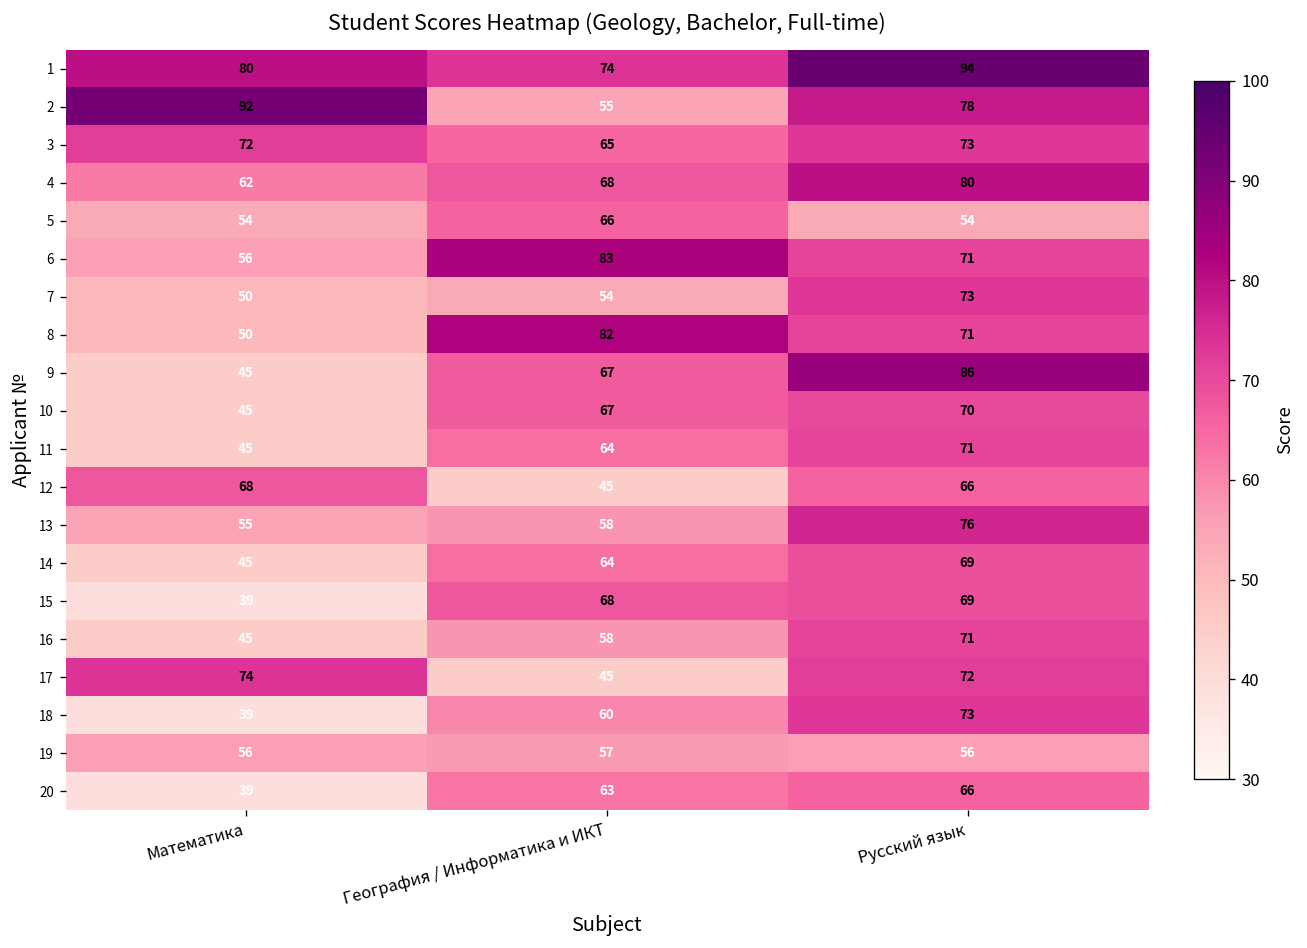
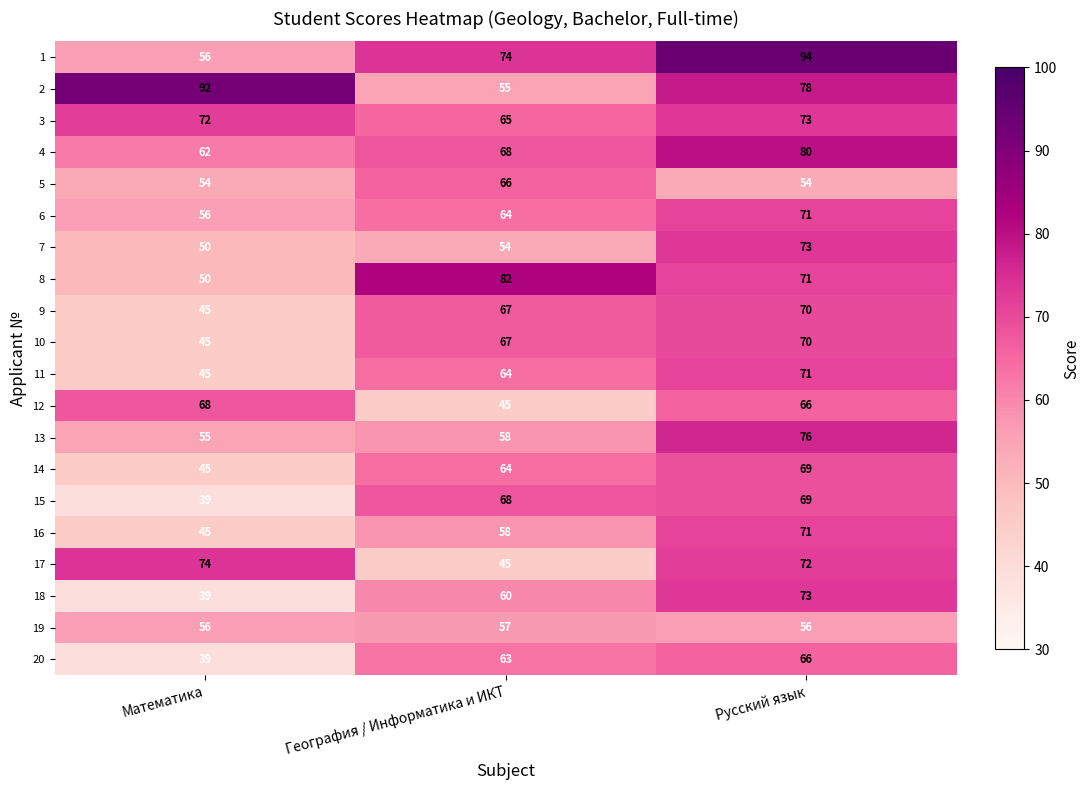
1, Математика: 80 -> 56
6, География / Информатика и ИКТ: 83 -> 64
9, Русский язык: 86 -> 70
